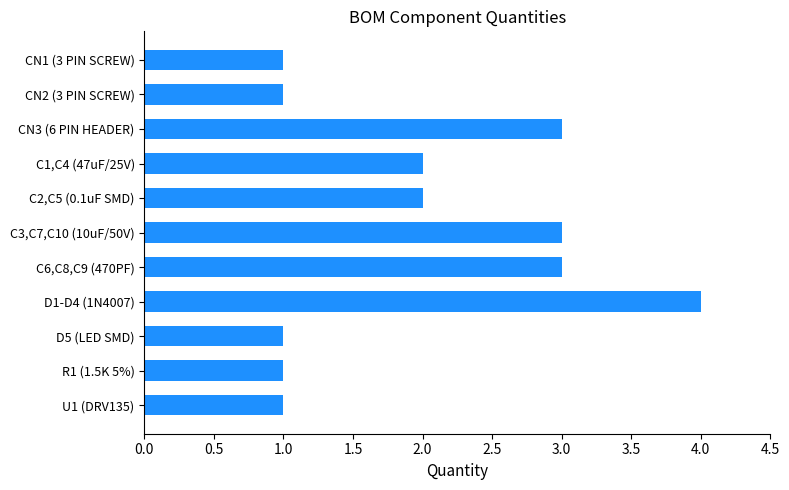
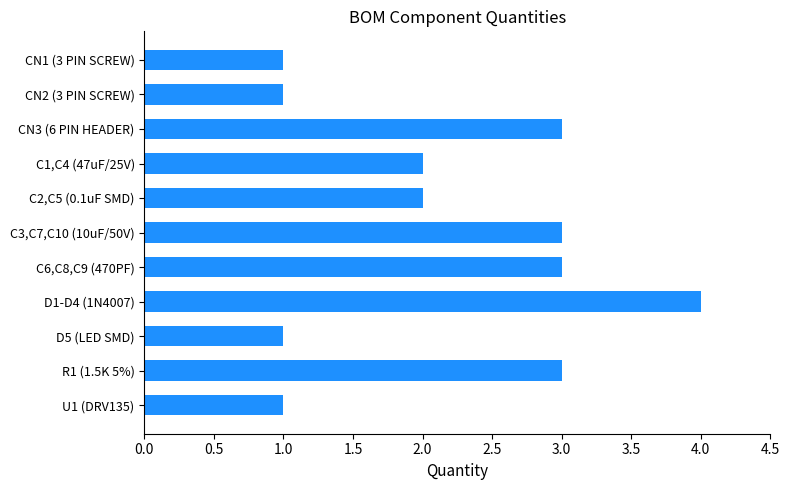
R1 (1.5K 5%): 1 -> 3
